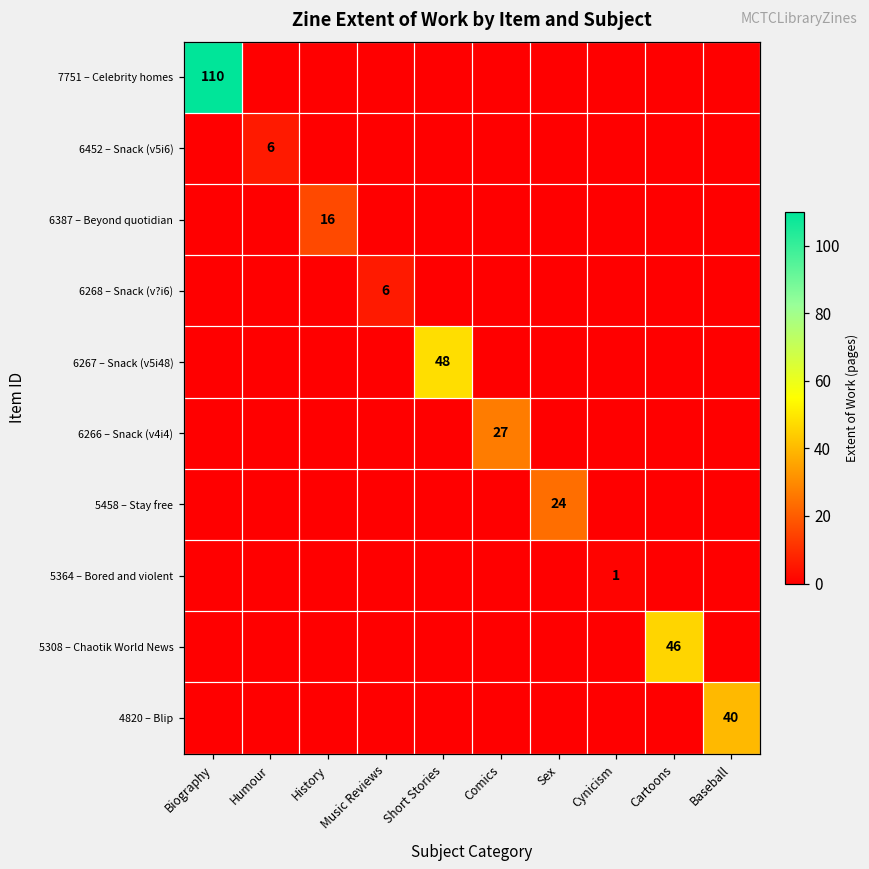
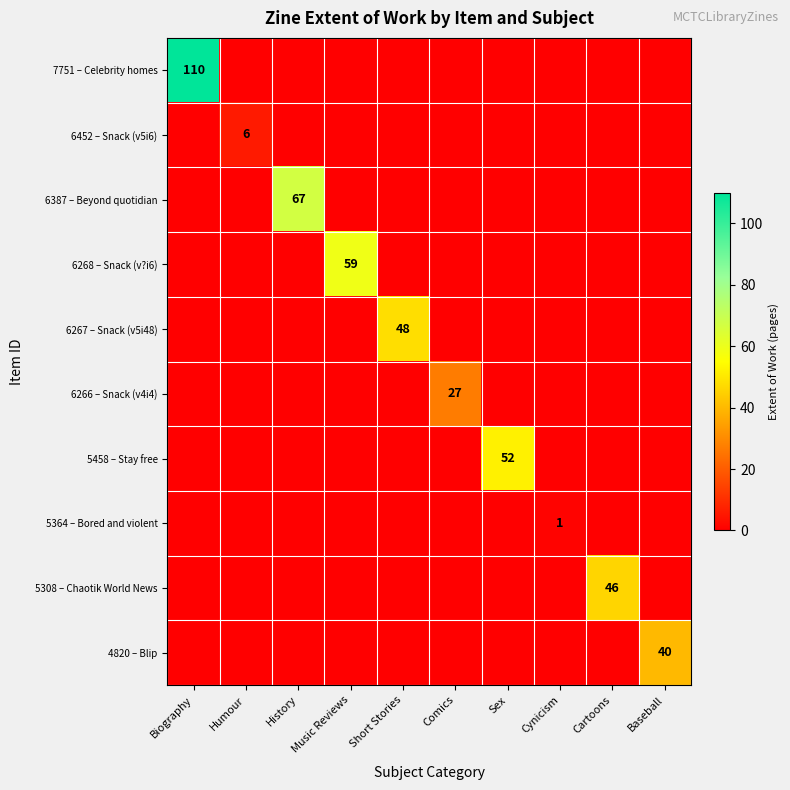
6387 – Beyond quotidian, History: 16 -> 67
6268 – Snack (v?i6), Music Reviews: 6 -> 59
5458 – Stay free, Sex: 24 -> 52
